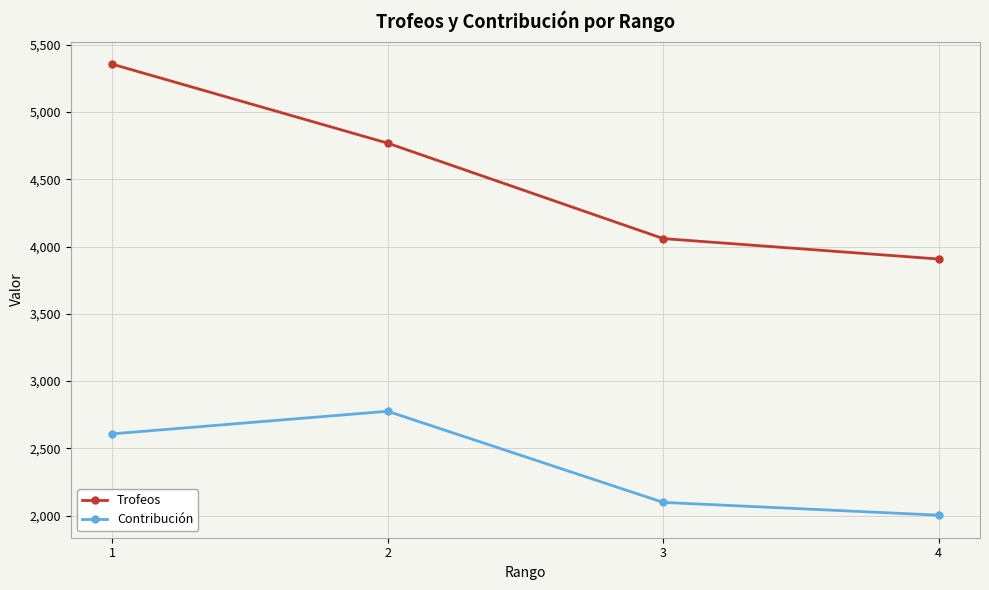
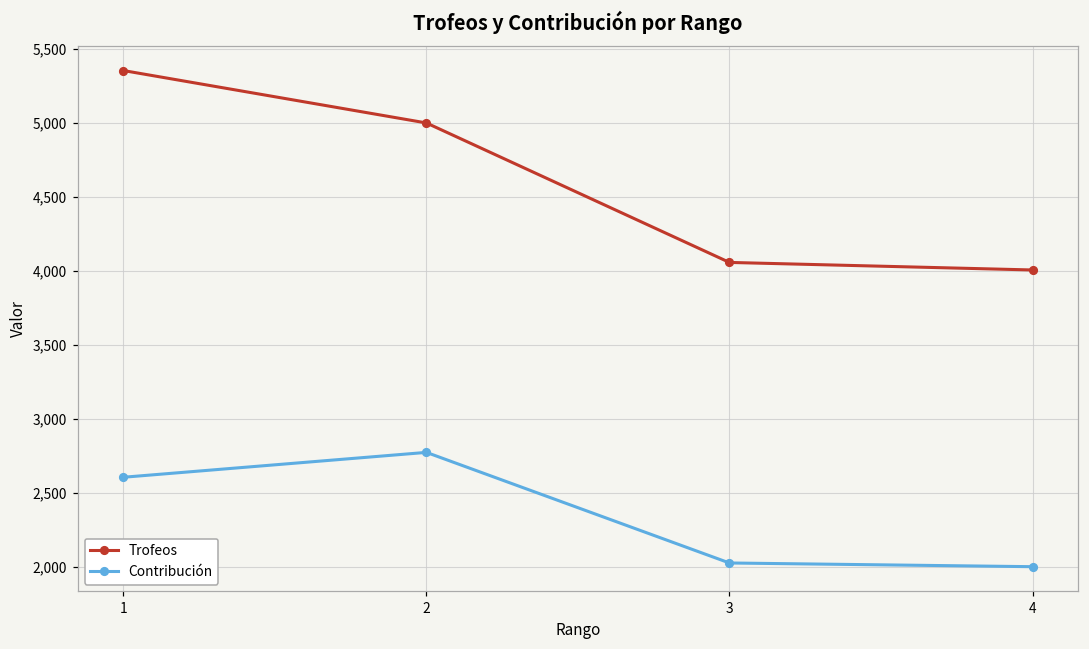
Trofeos, 2: 4,770 -> 5,000
Contribución, 3: 2,100 -> 2,030
Trofeos, 4: 3,910 -> 4,010
